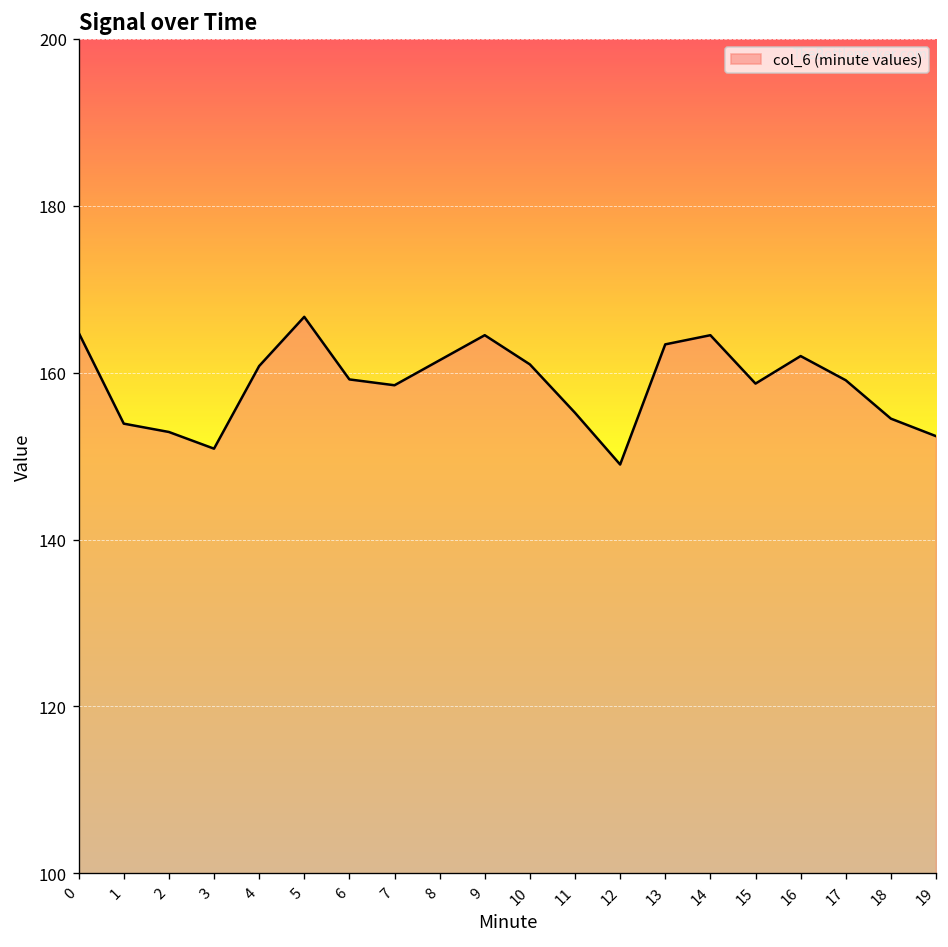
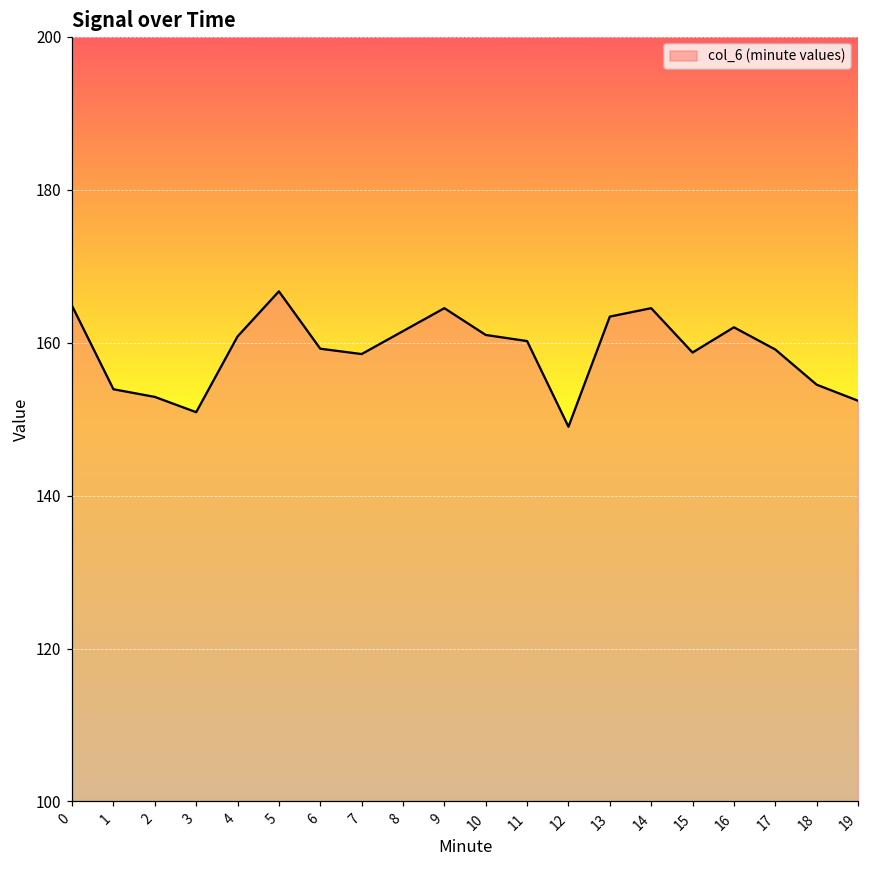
11: 155 -> 160
